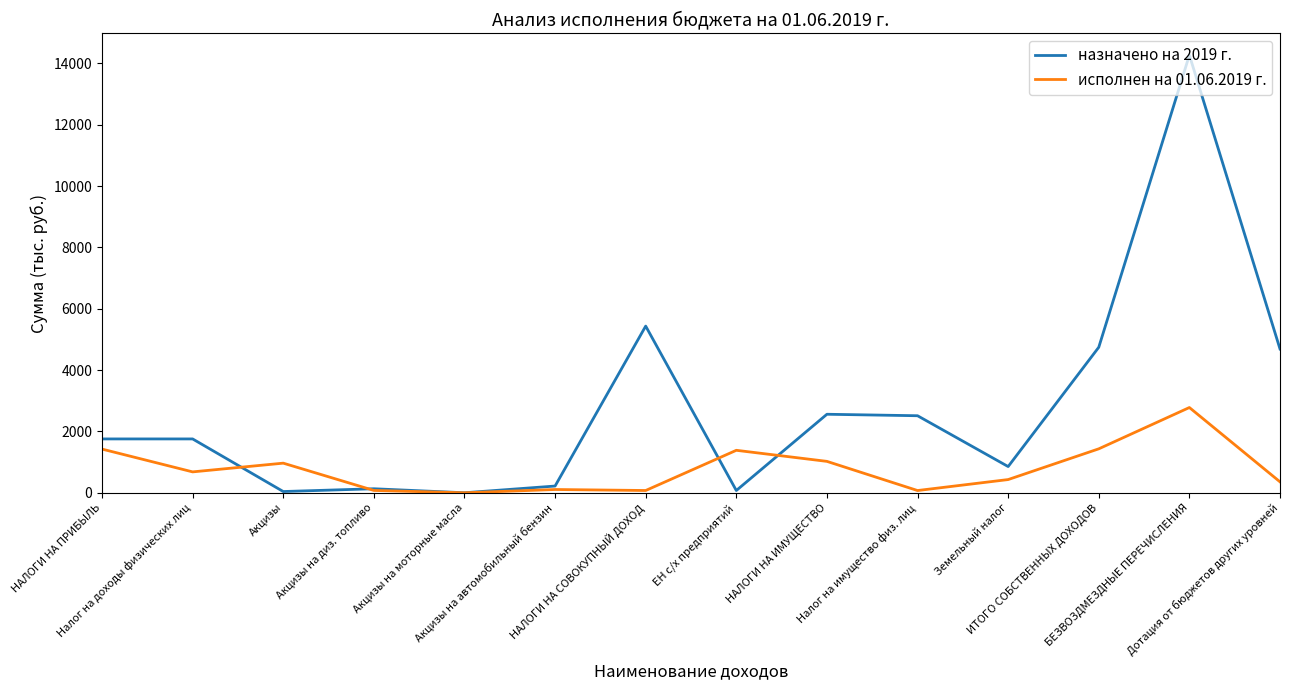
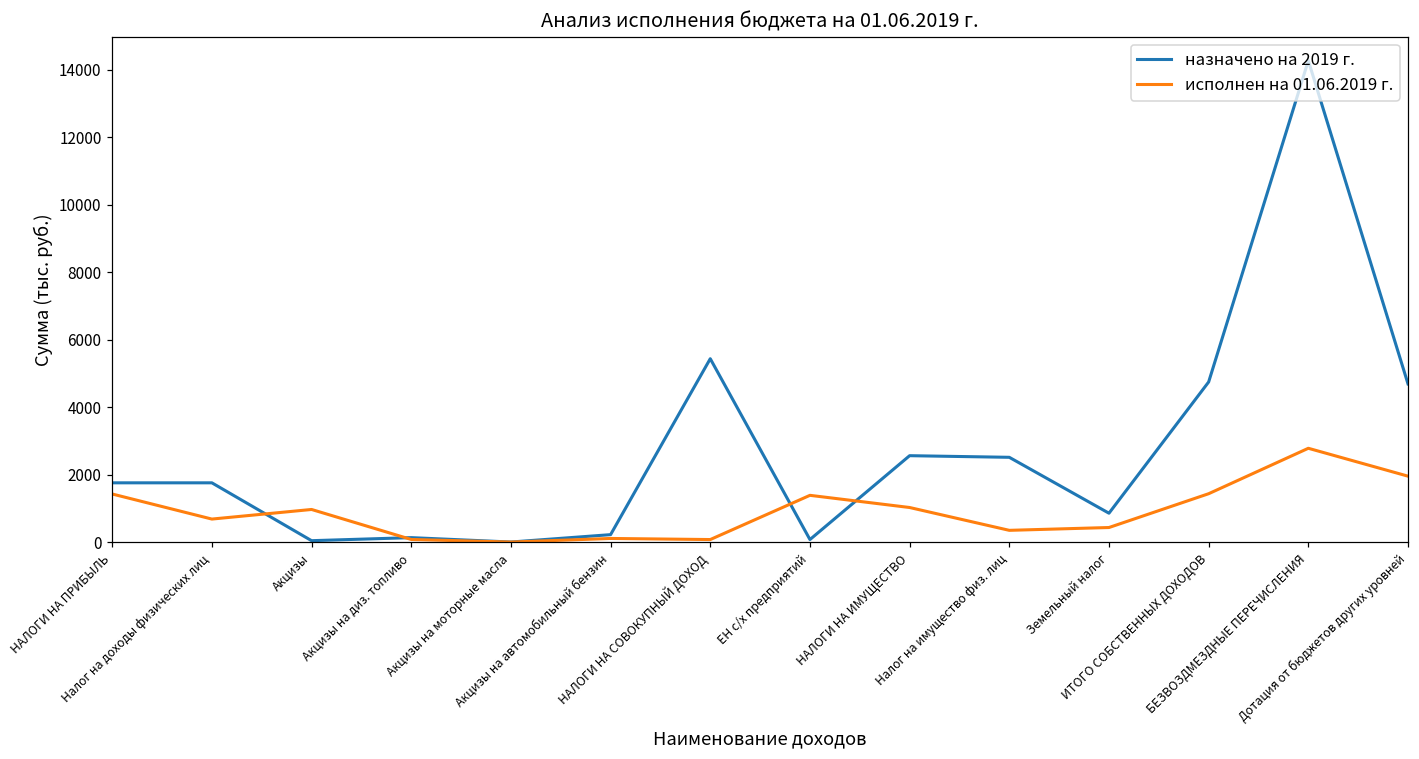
исполнен на 01.06.2019 г., Налог на имущество физ. лиц: 100 -> 300
исполнен на 01.06.2019 г., Дотация от бюджетов других уровней: 400 -> 2000
